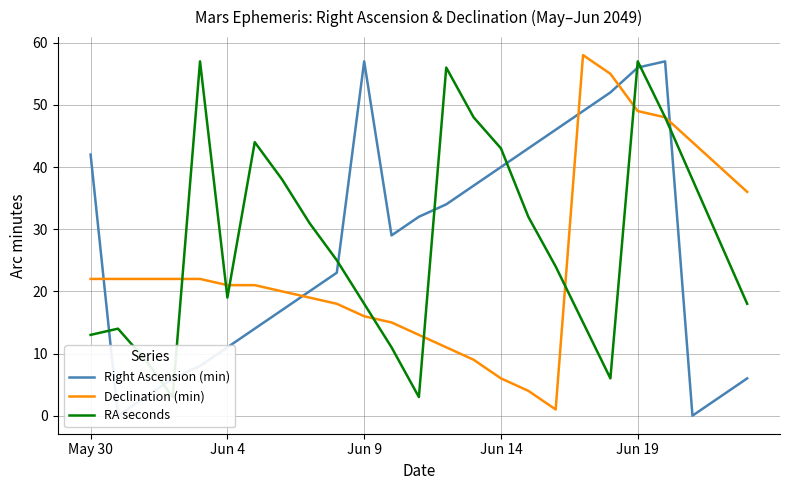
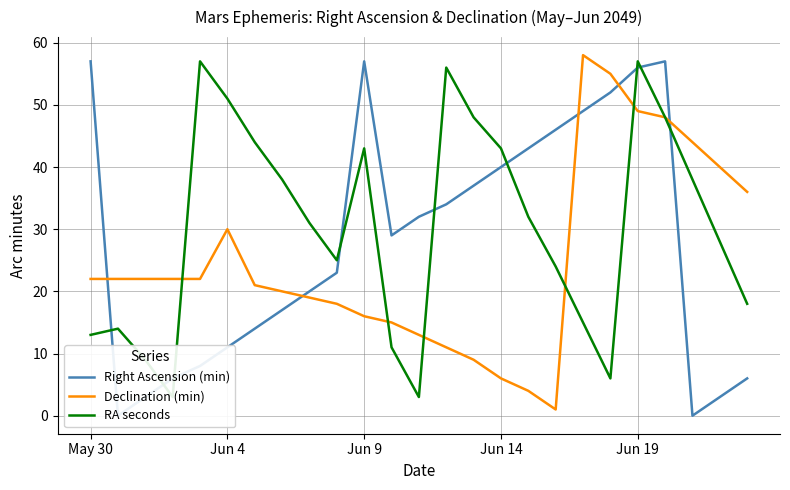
Right Ascension (min), May 30: 42 -> 57
Declination (min), Jun 4: 21 -> 30
RA seconds, Jun 4: 19 -> 51
RA seconds, Jun 9: 18 -> 43
